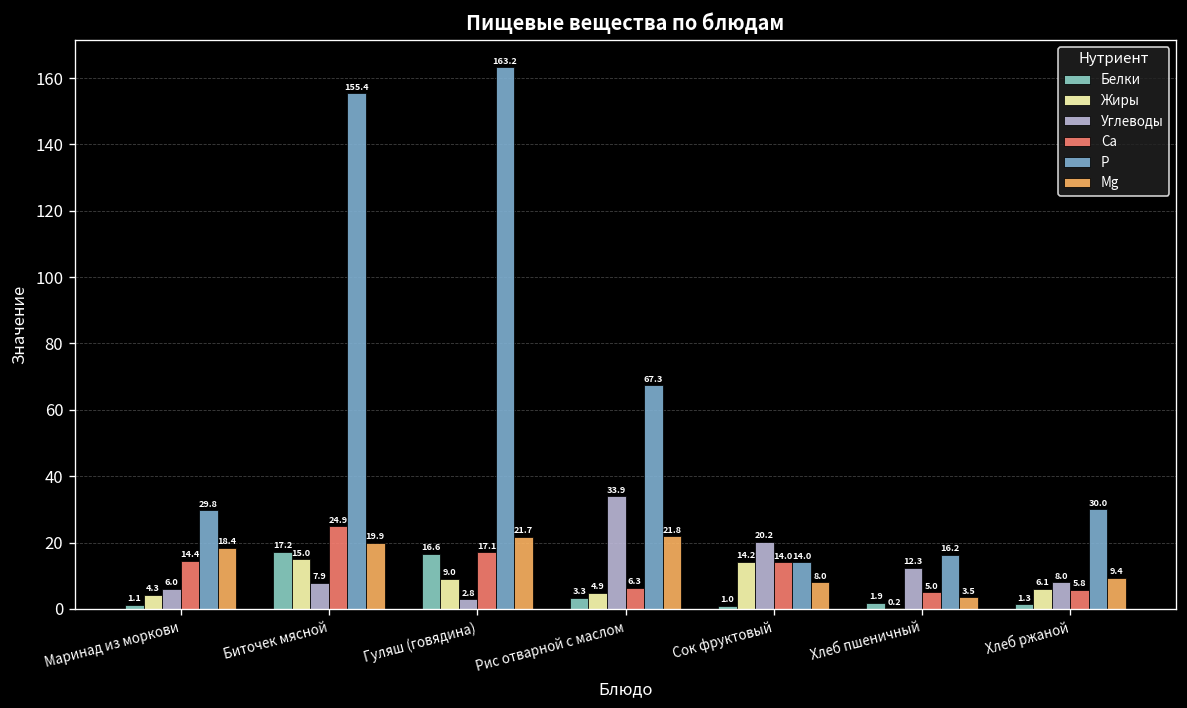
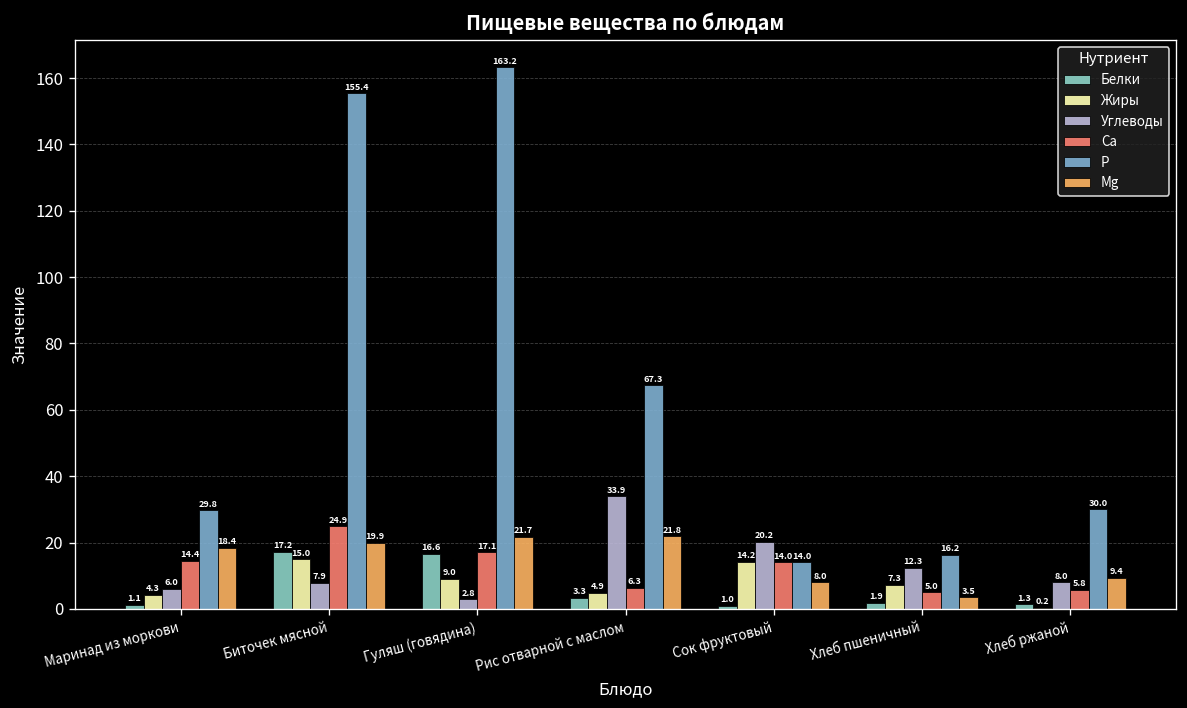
Жиры, Хлеб пшеничный: 0.2 -> 7.3
Жиры, Хлеб ржаной: 6.1 -> 0.2
